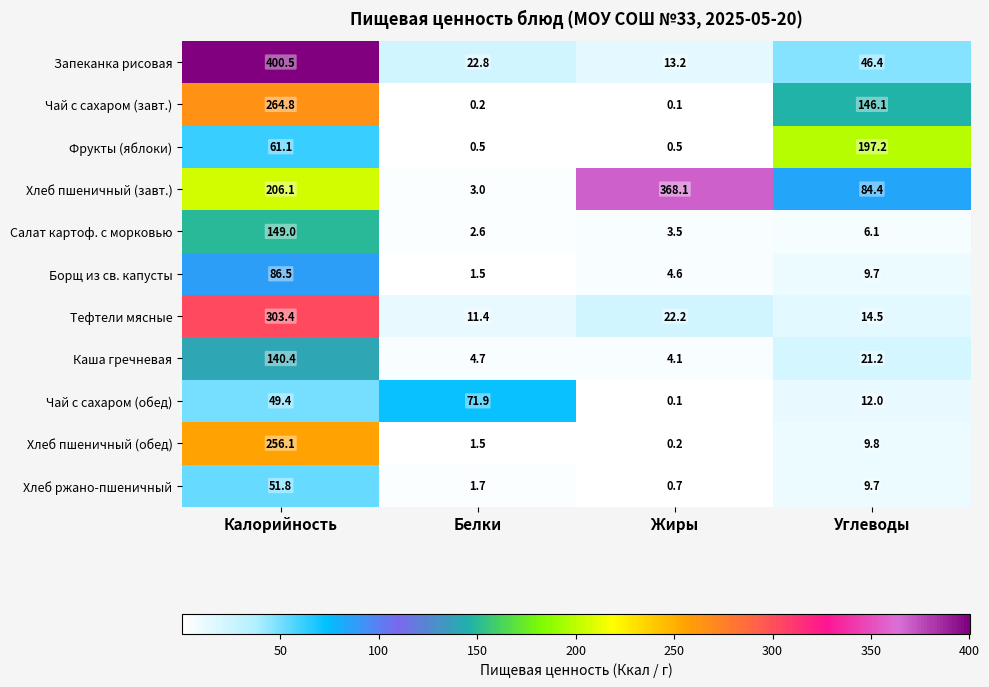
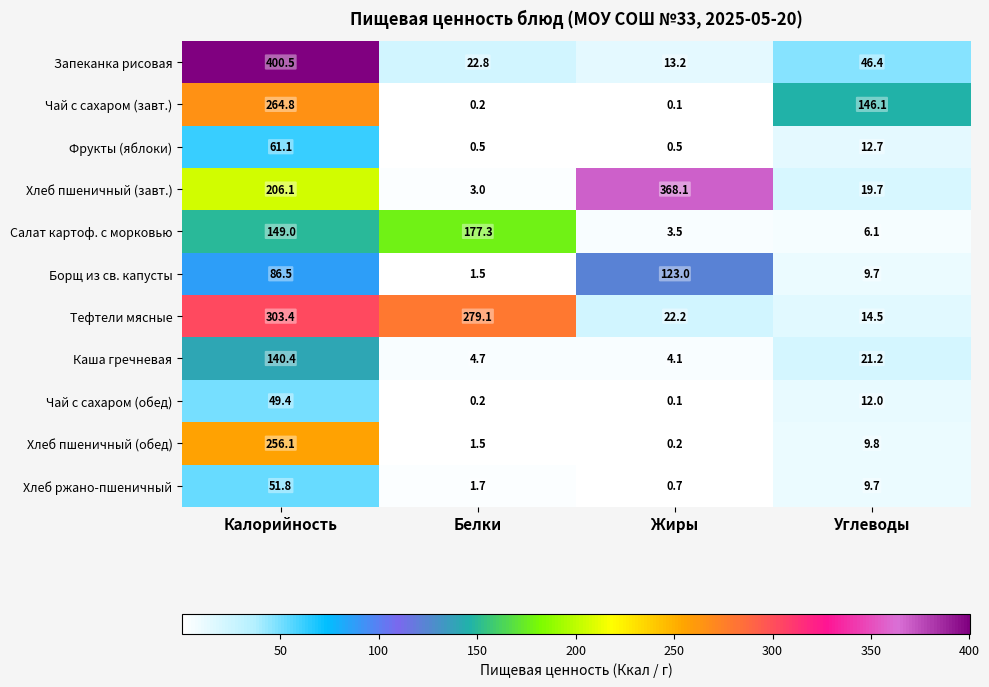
Фрукты (яблоки), Углеводы: 197.2 -> 12.7
Хлеб пшеничный (завт.), Углеводы: 84.4 -> 19.7
Салат картоф. с морковью, Белки: 2.6 -> 177.3
Борщ из св. капусты, Жиры: 4.6 -> 123.0
Тефтели мясные, Белки: 11.4 -> 279.1
Чай с сахаром (обед), Белки: 71.9 -> 0.2
